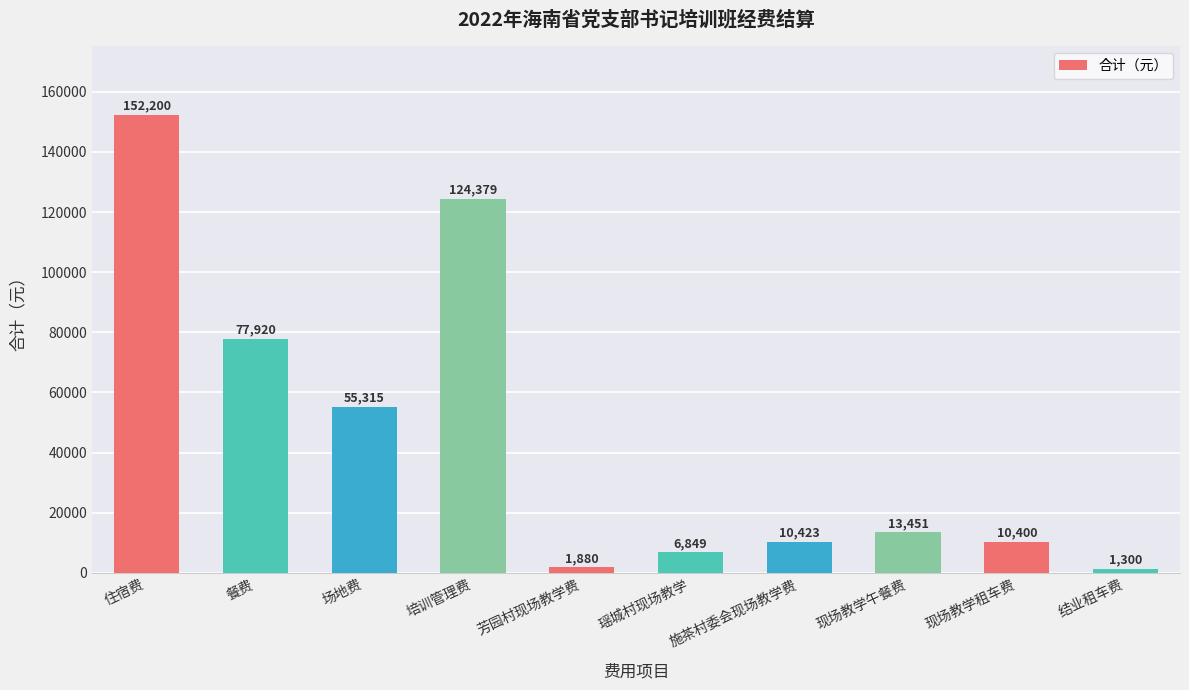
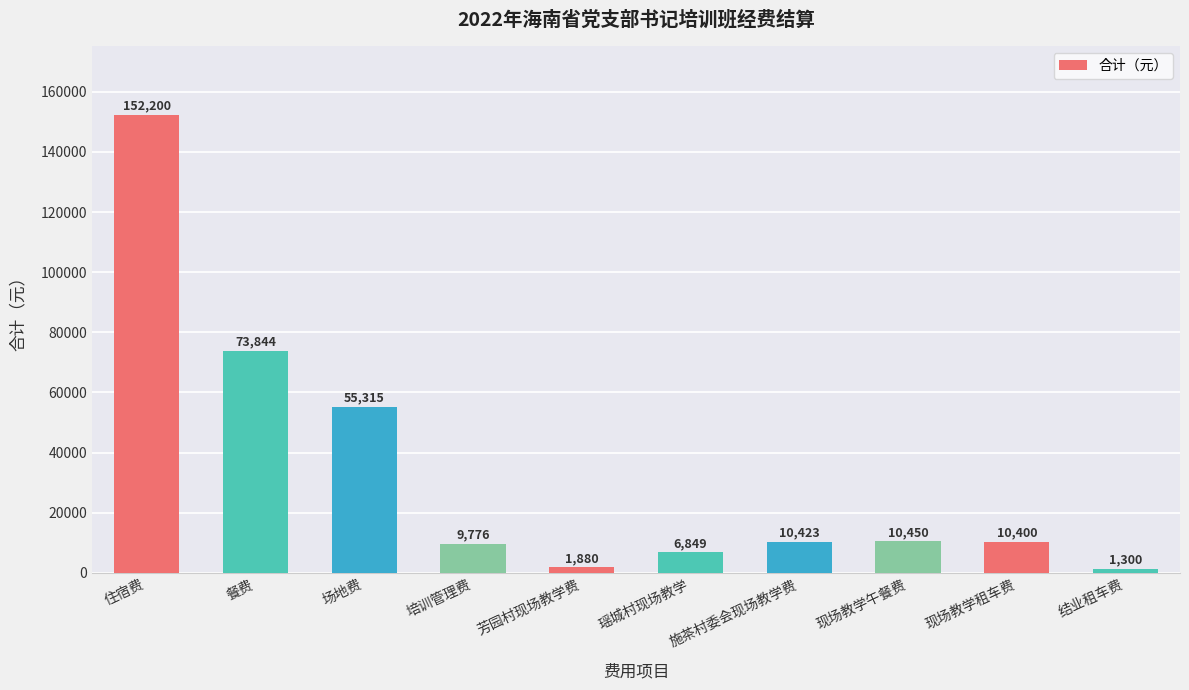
餐费: 77,920 -> 73,844
培训管理费: 124,379 -> 9,776
现场教学午餐费: 13,451 -> 10,450
